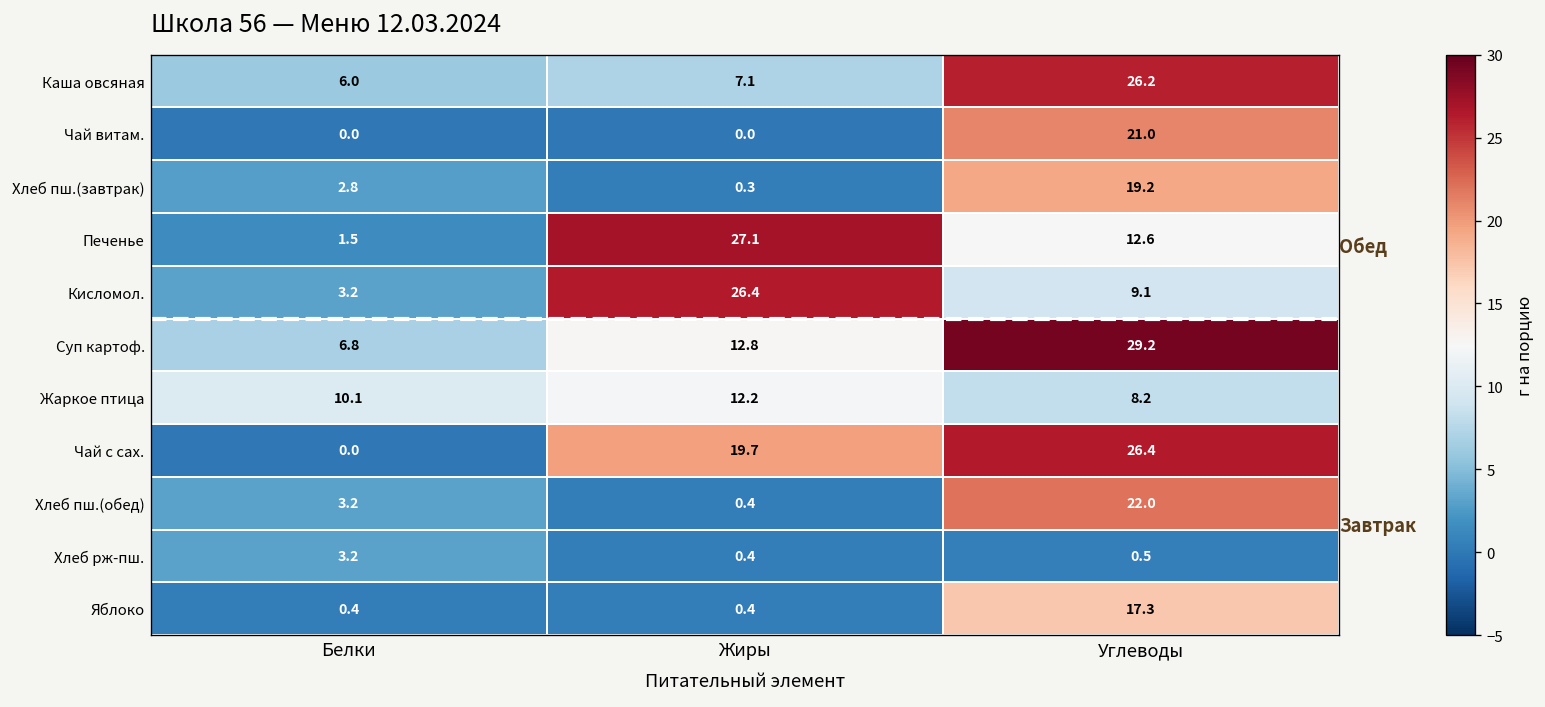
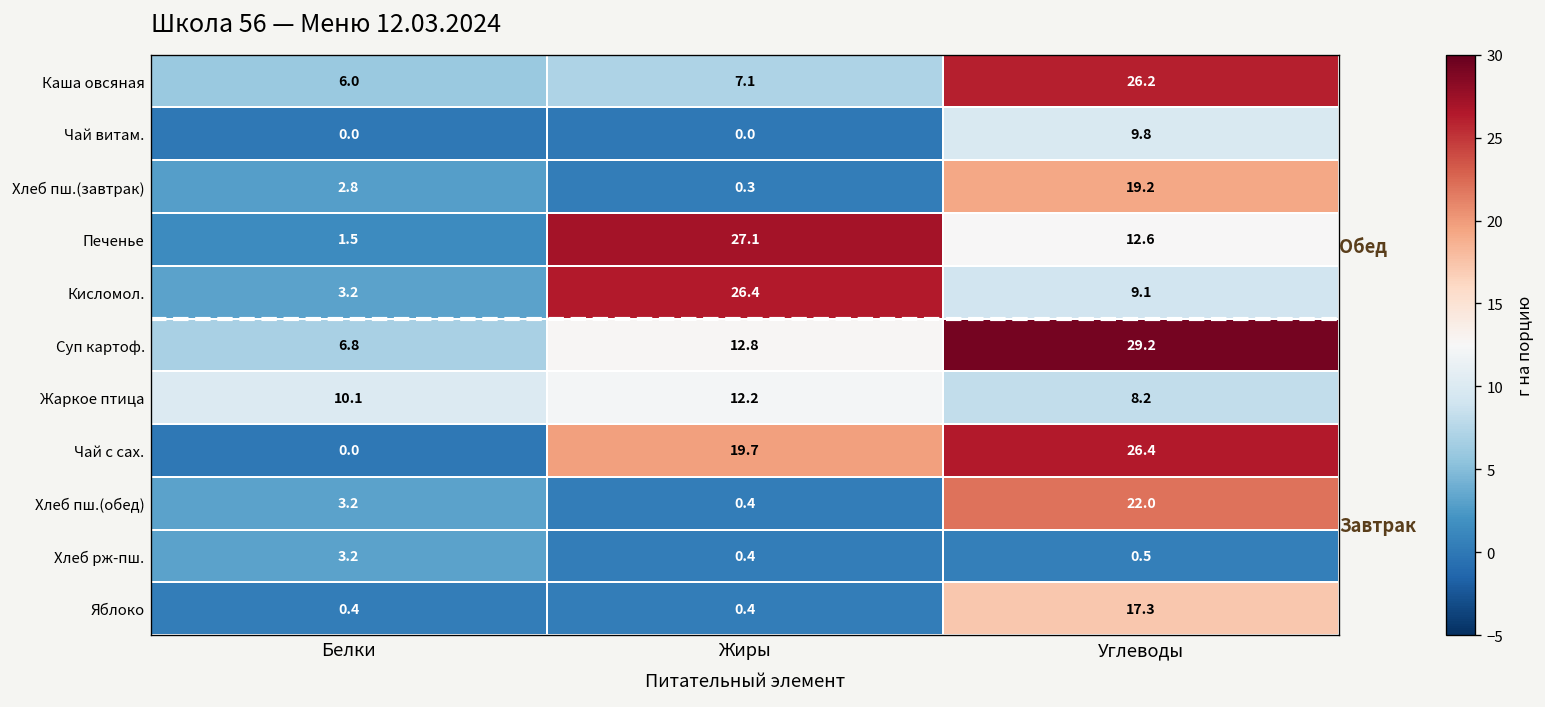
Чай витам., Углеводы: 21.0 -> 9.8
